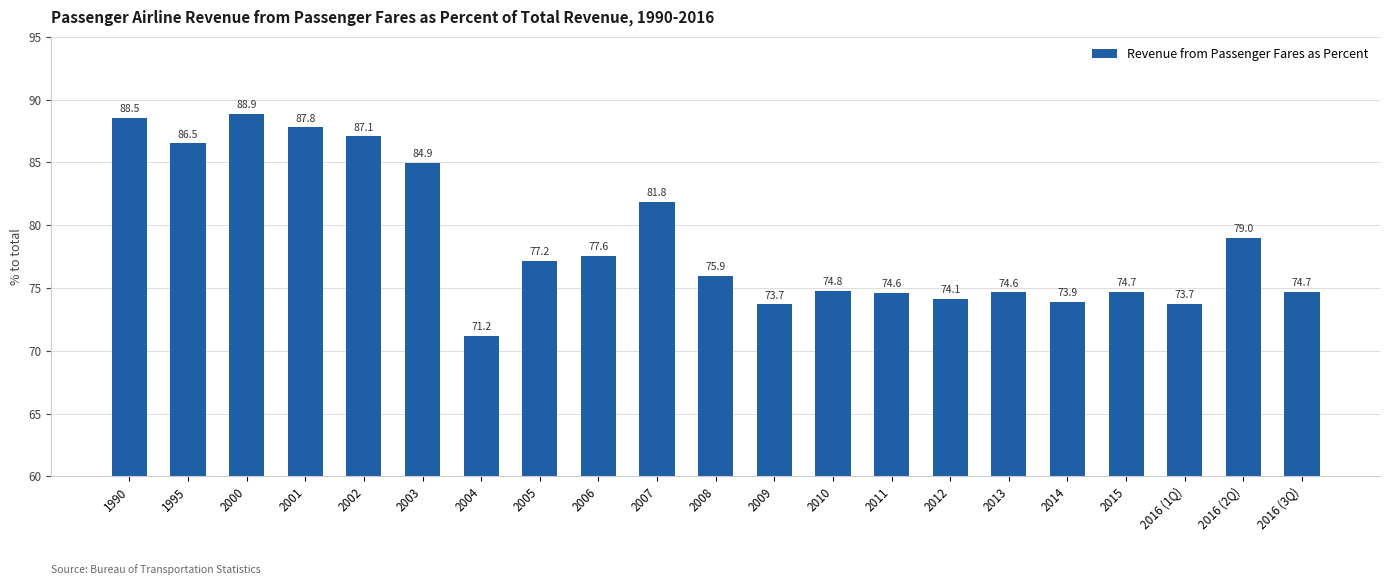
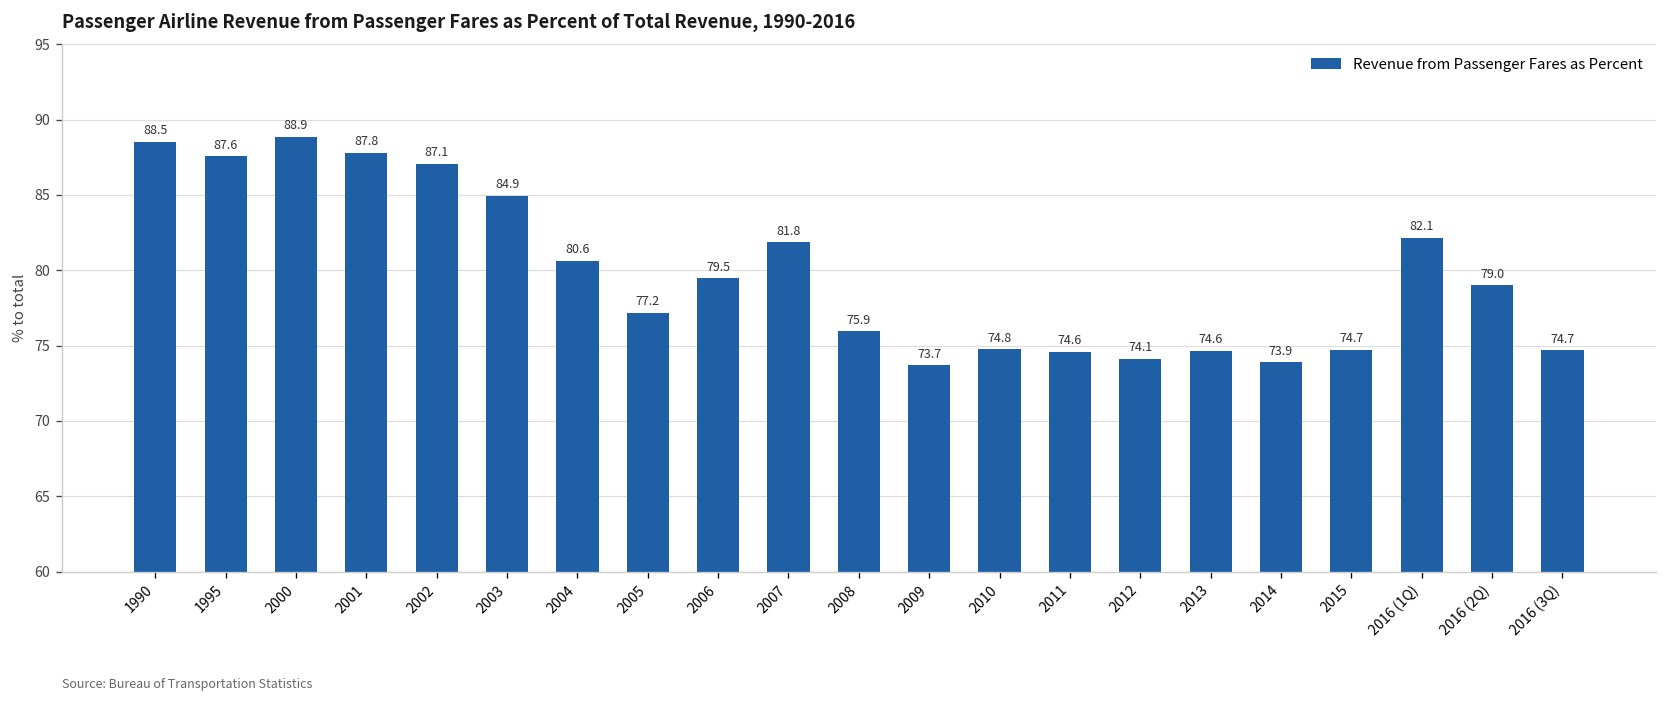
1995: 86.5 -> 87.6
2004: 71.2 -> 80.6
2006: 77.6 -> 79.5
2016 (1Q): 73.7 -> 82.1
